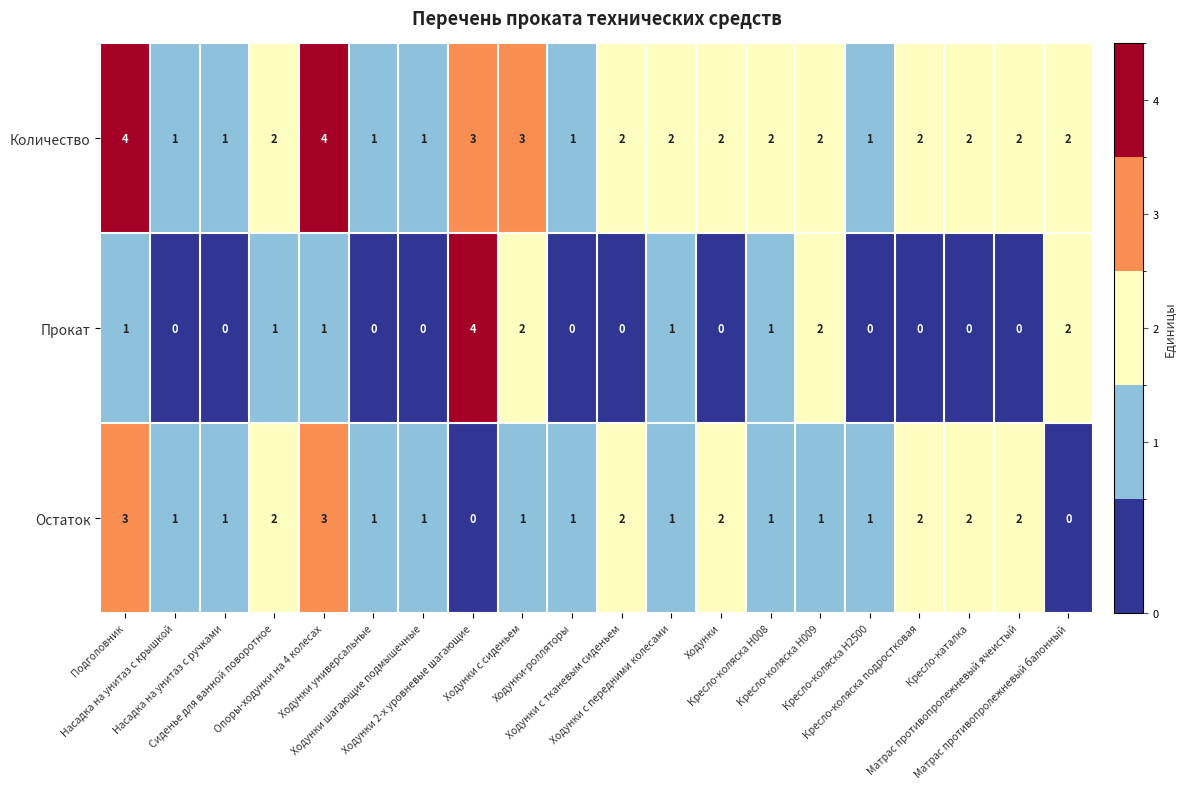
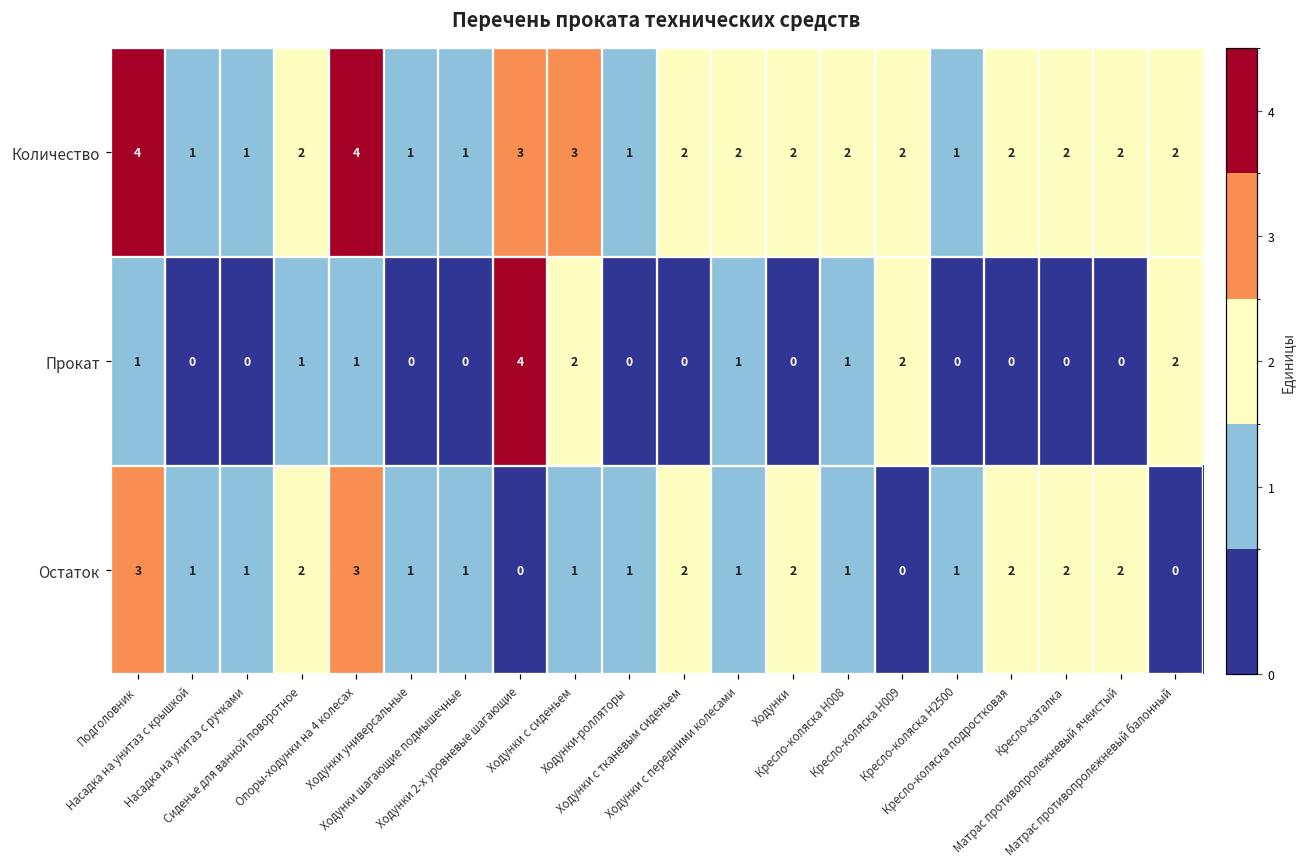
Остаток, Кресло-коляска Н009: 1 -> 0
